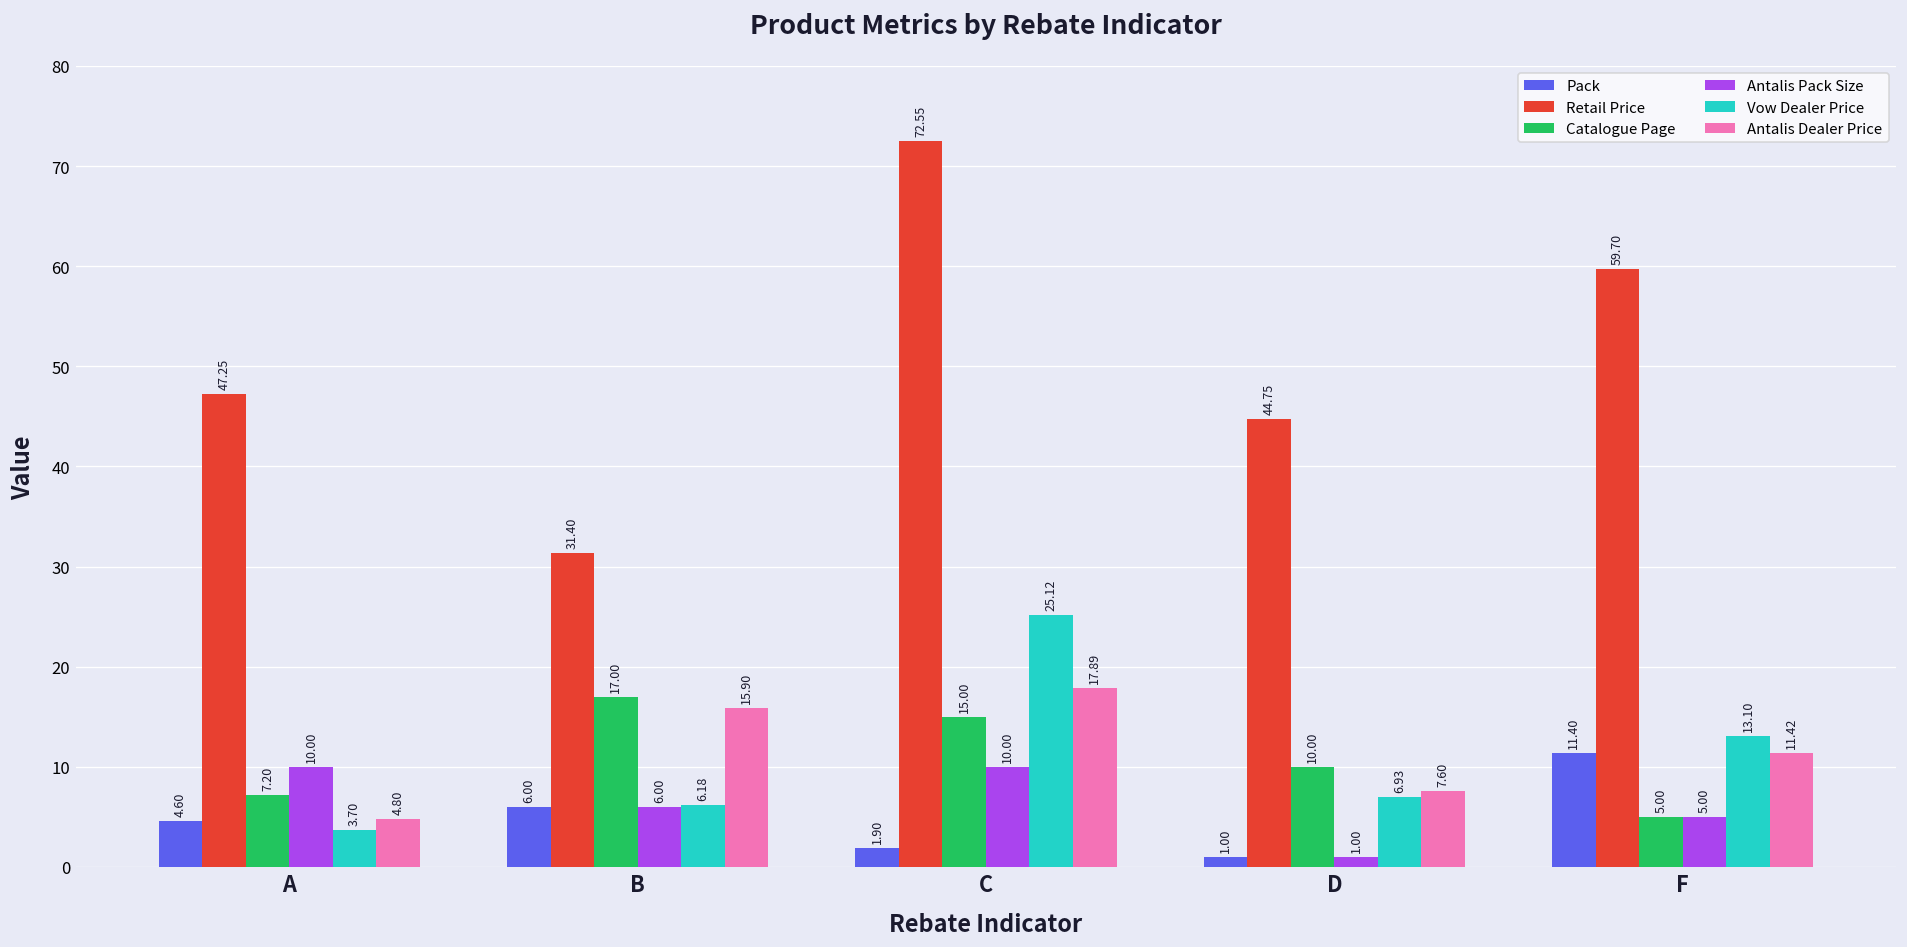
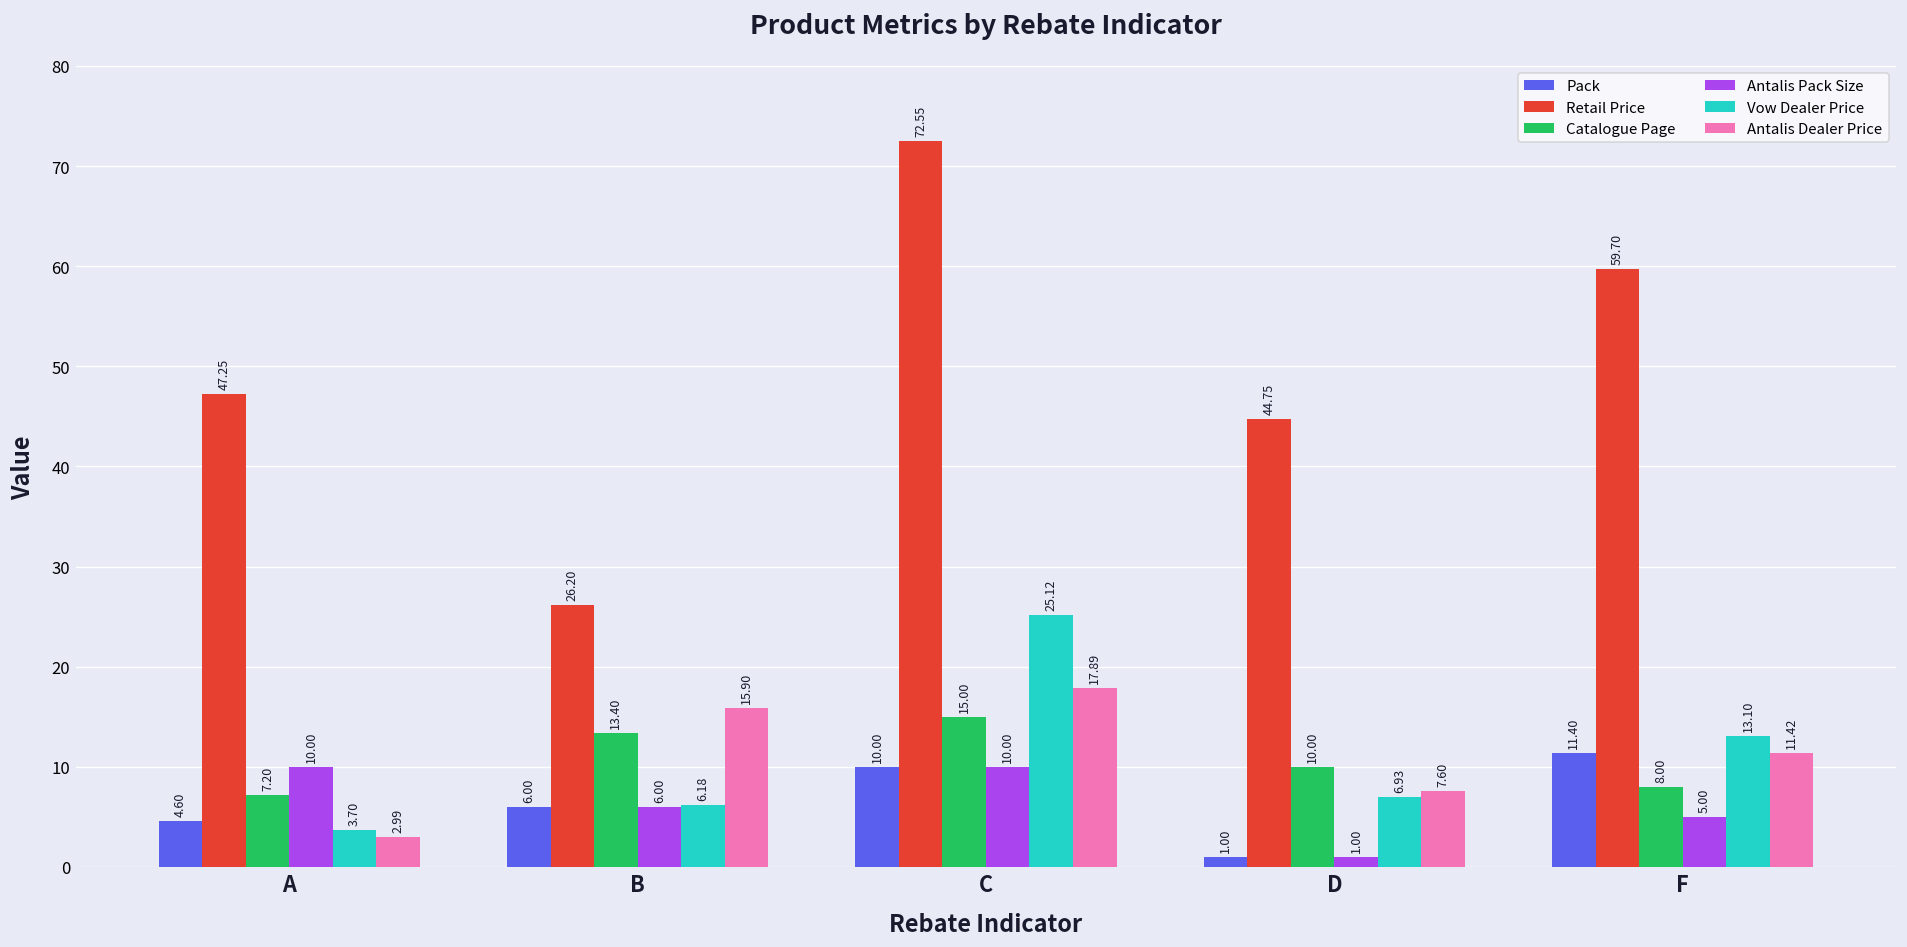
Antalis Dealer Price, A: 4.80 -> 2.99
Retail Price, B: 31.40 -> 26.20
Catalogue Page, B: 17.00 -> 13.40
Pack, C: 1.90 -> 10.00
Catalogue Page, F: 5.00 -> 8.00
